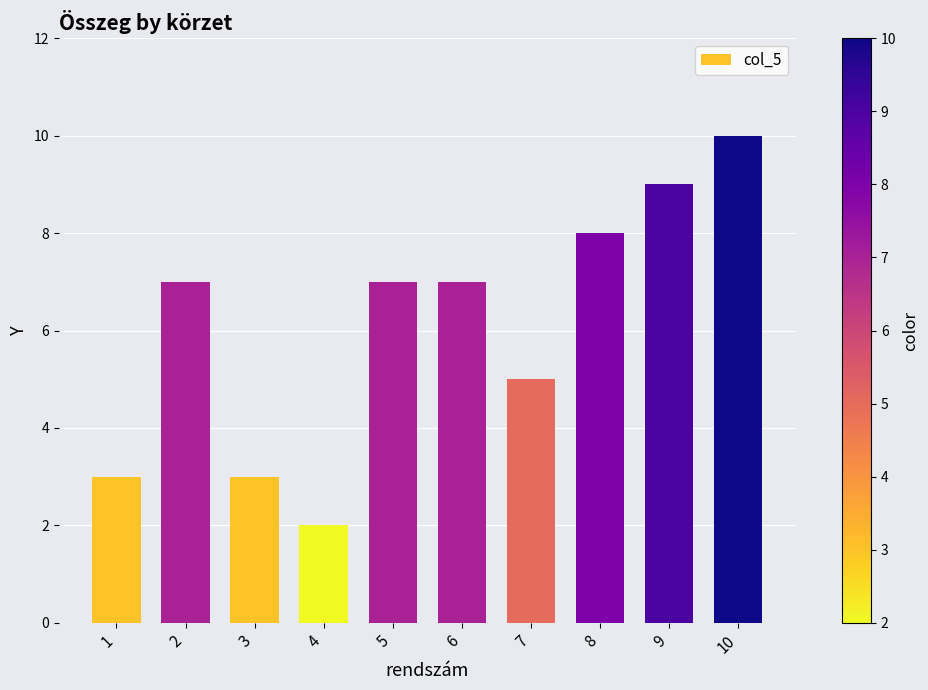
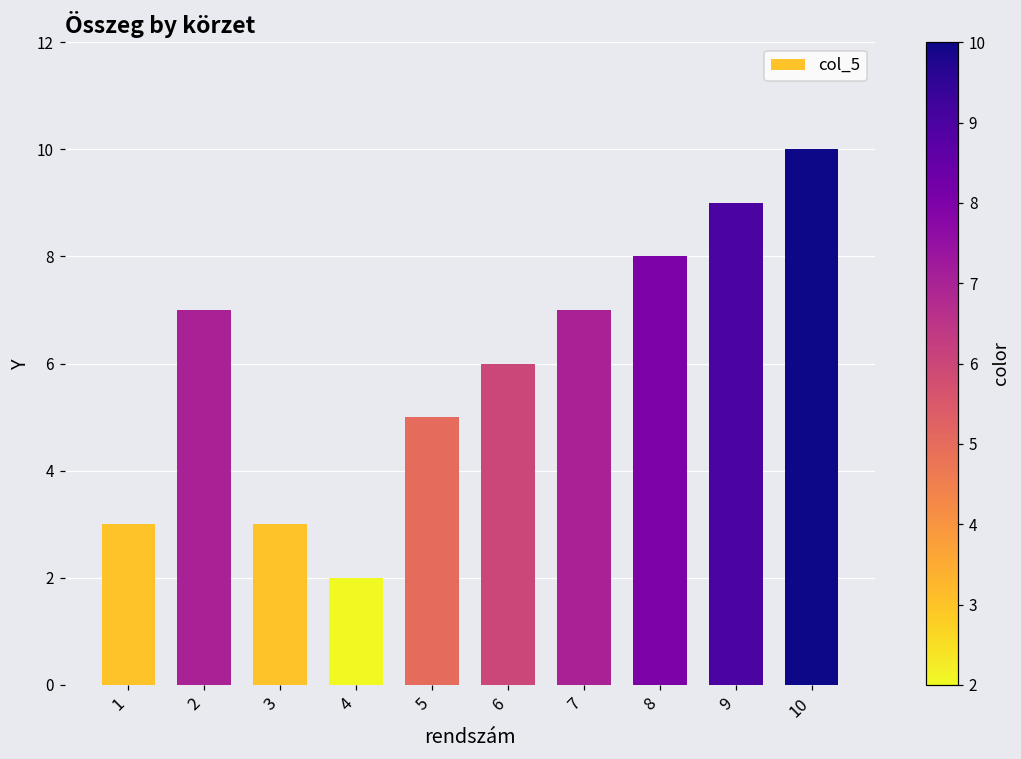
5: 7 -> 5
6: 7 -> 6
7: 5 -> 7
